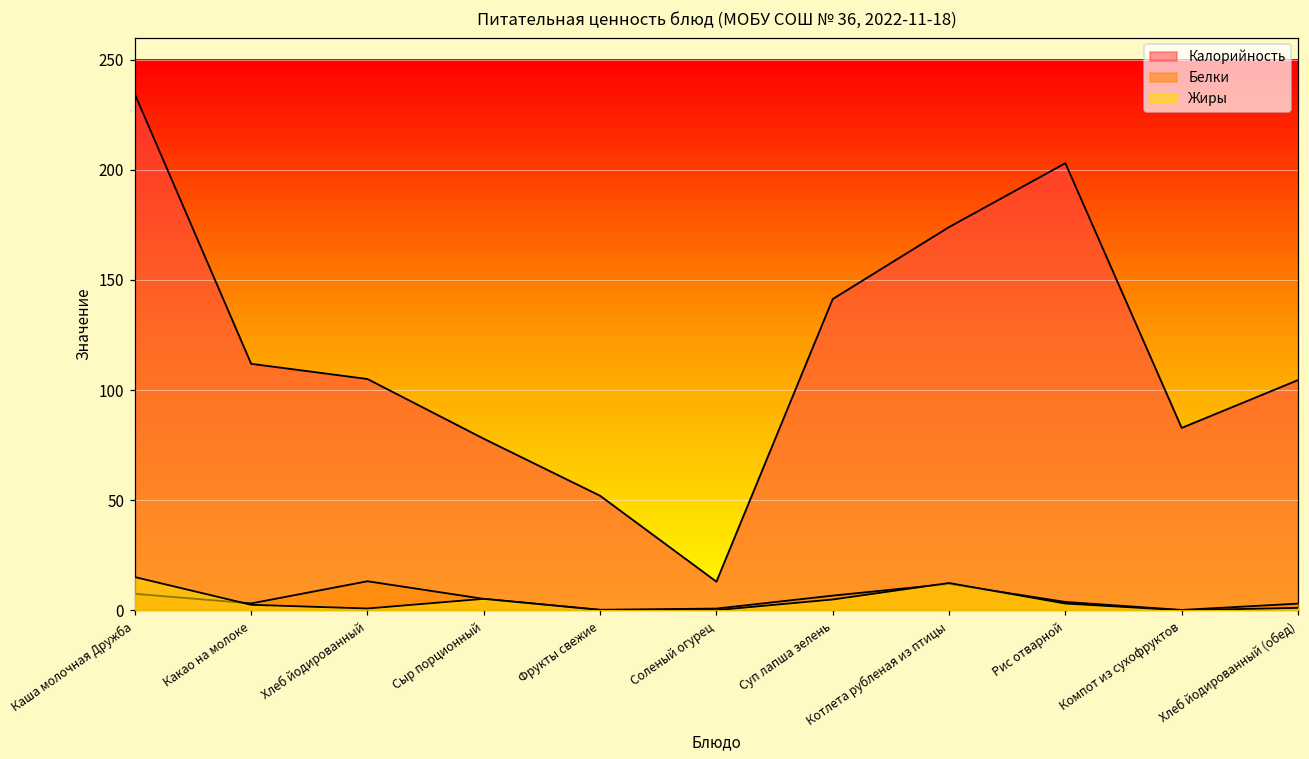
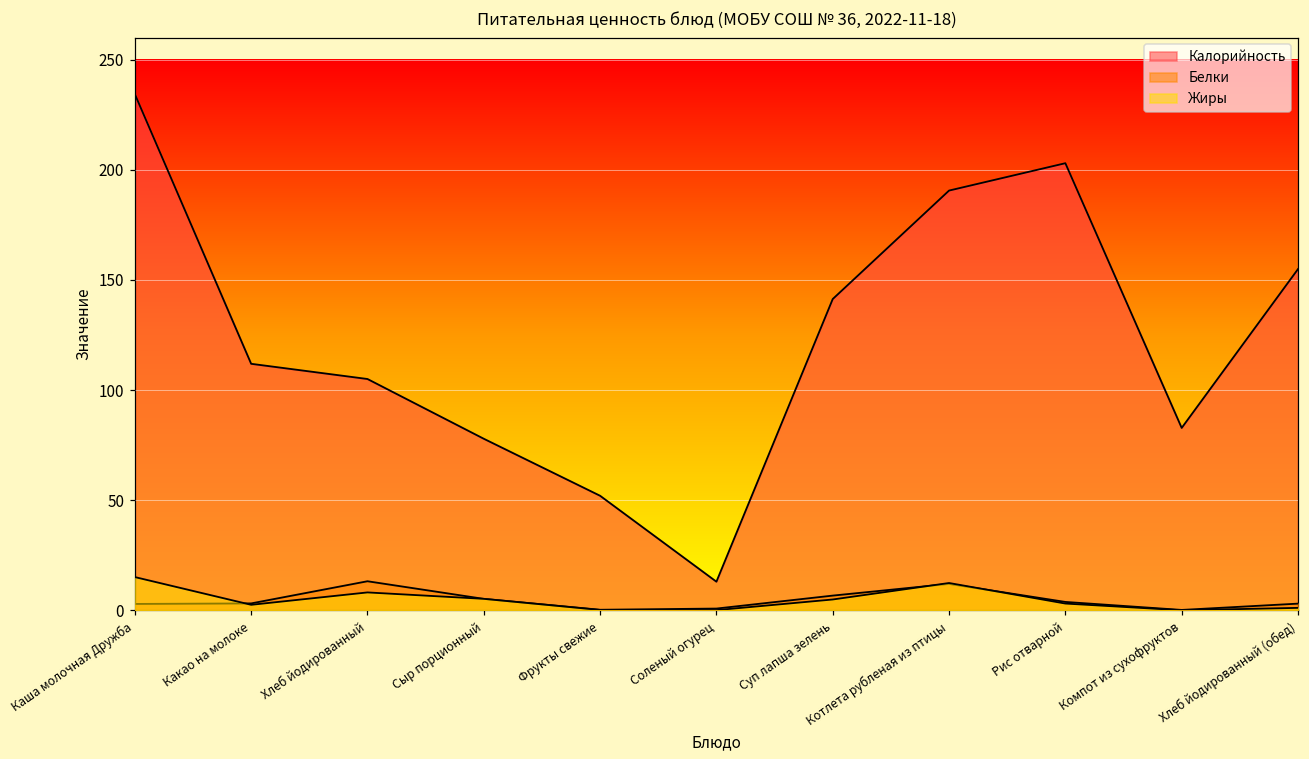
Белки, Каша молочная Дружба: 8 -> 3
Жиры, Хлеб йодированный: 1 -> 8
Калорийность, Котлета рубленая из птицы: 174 -> 191
Калорийность, Хлеб йодированный (обед): 105 -> 155
